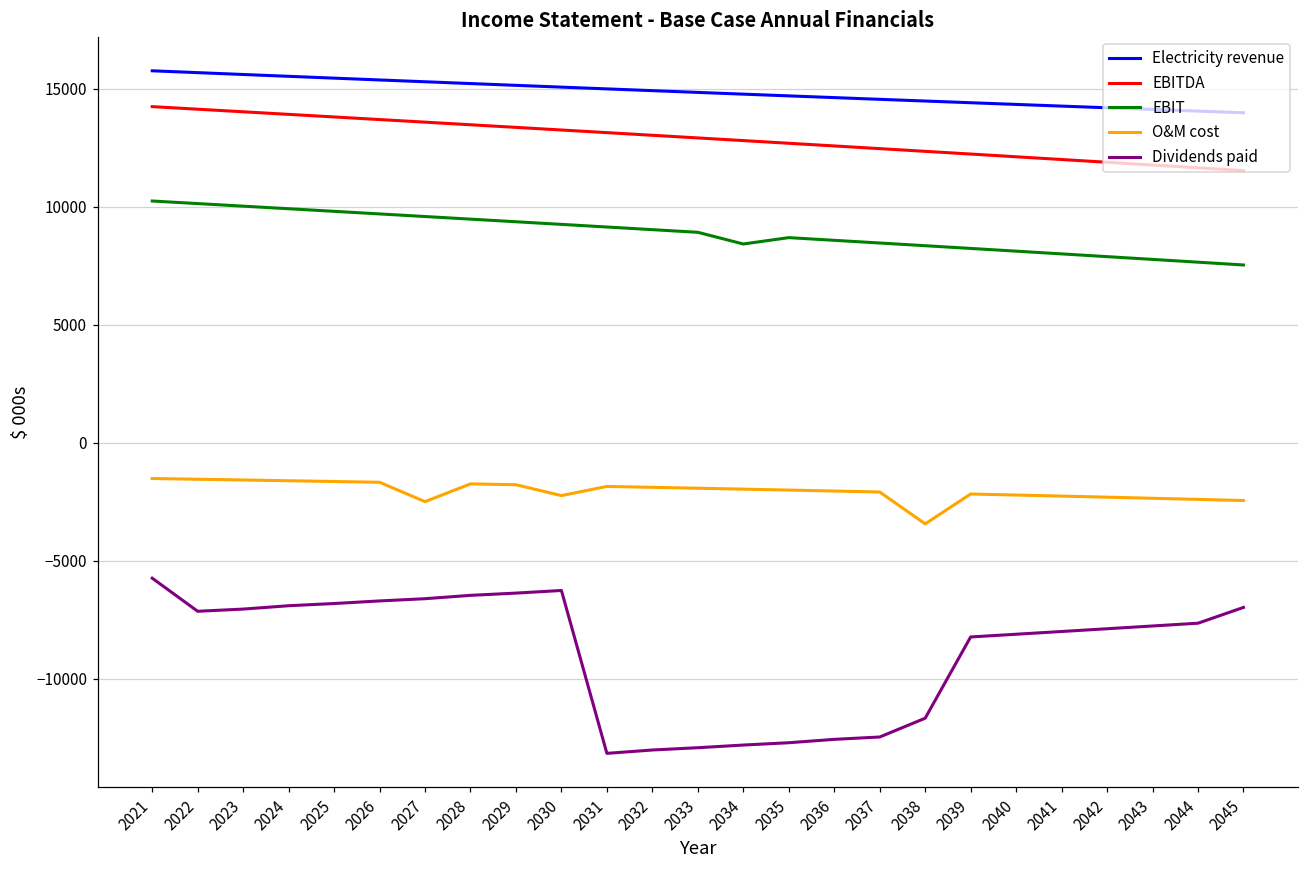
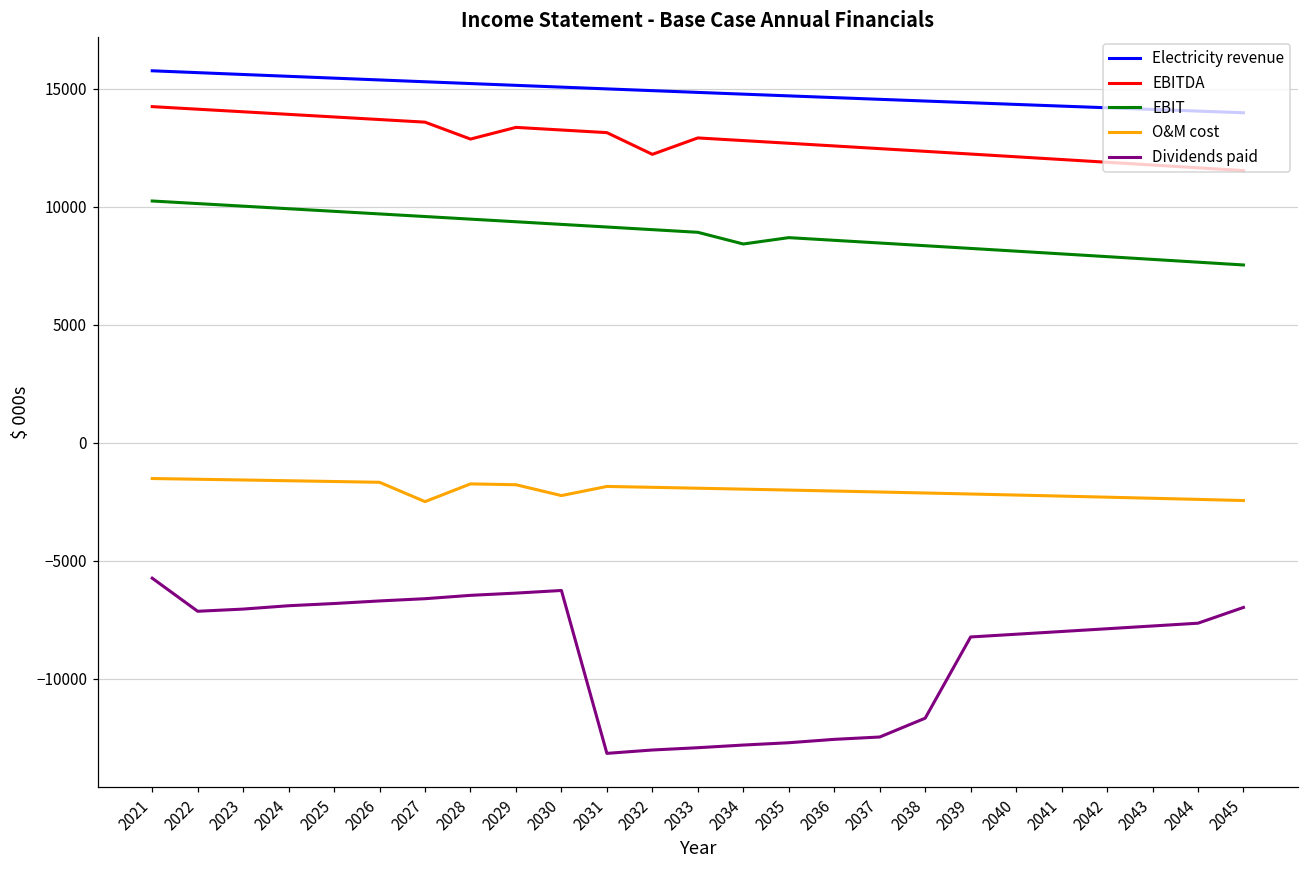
EBITDA, 2028: 13500 -> 12900
EBITDA, 2032: 13000 -> 12200
O&M cost, 2038: -3400 -> -2100
